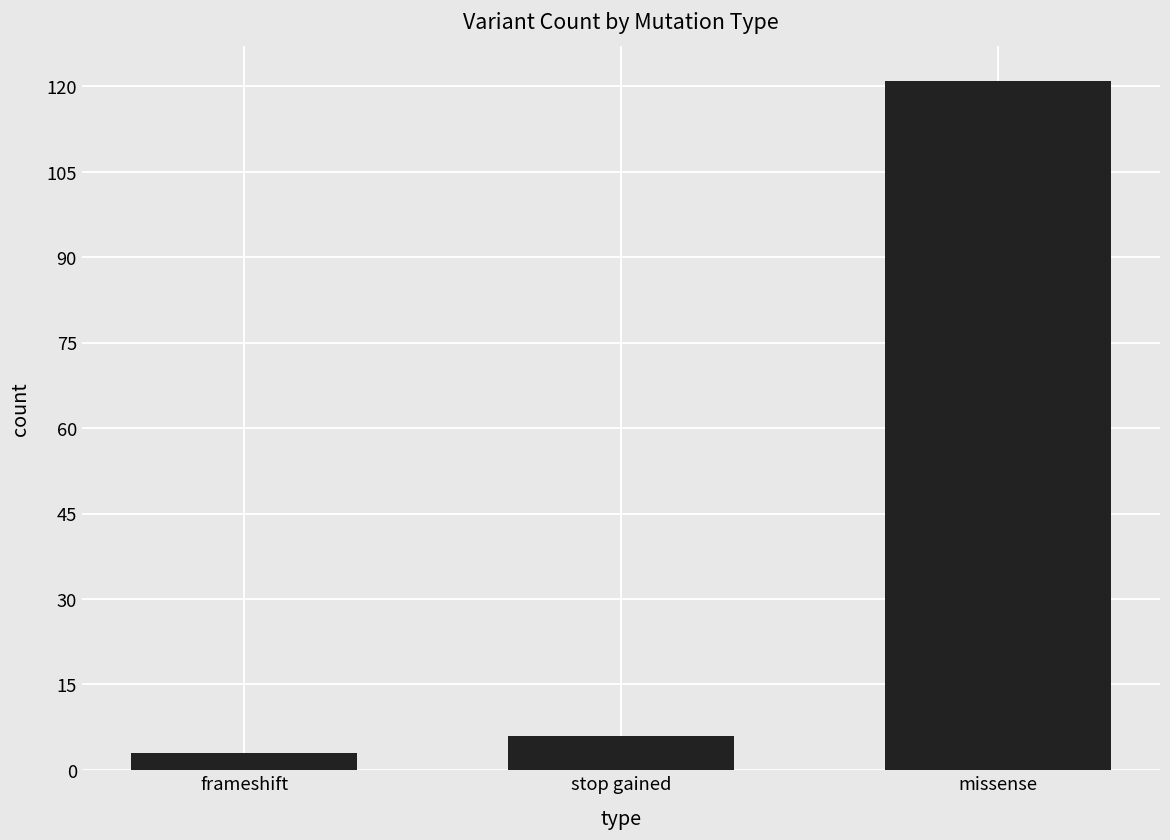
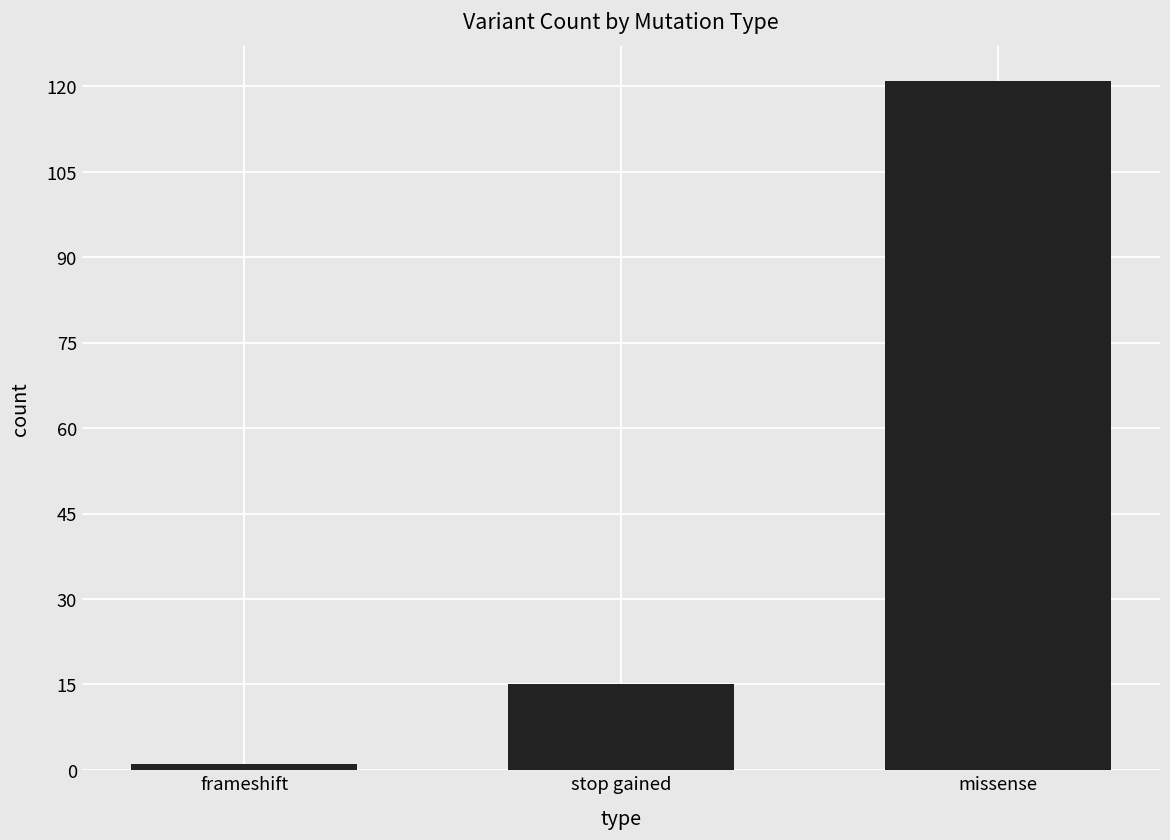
frameshift: 3 -> 1
stop gained: 6 -> 15
